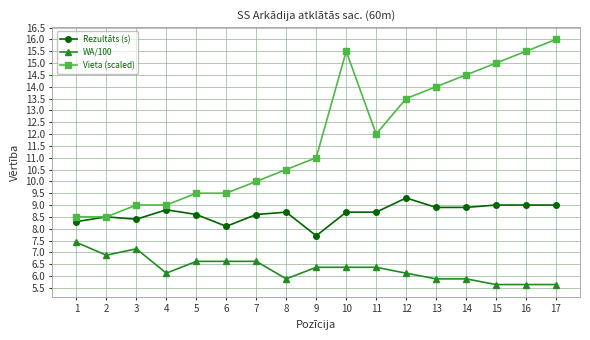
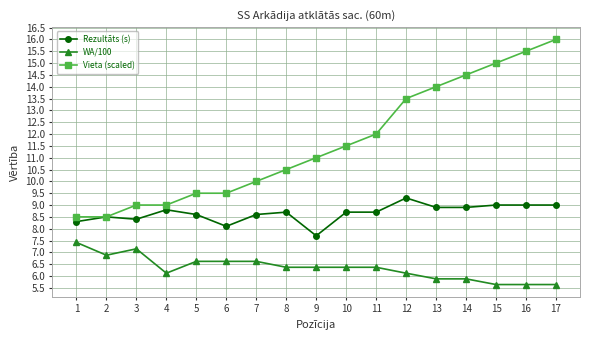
WA/100, 8: 5.9 -> 6.4
Vieta (scaled), 10: 15.5 -> 11.5
